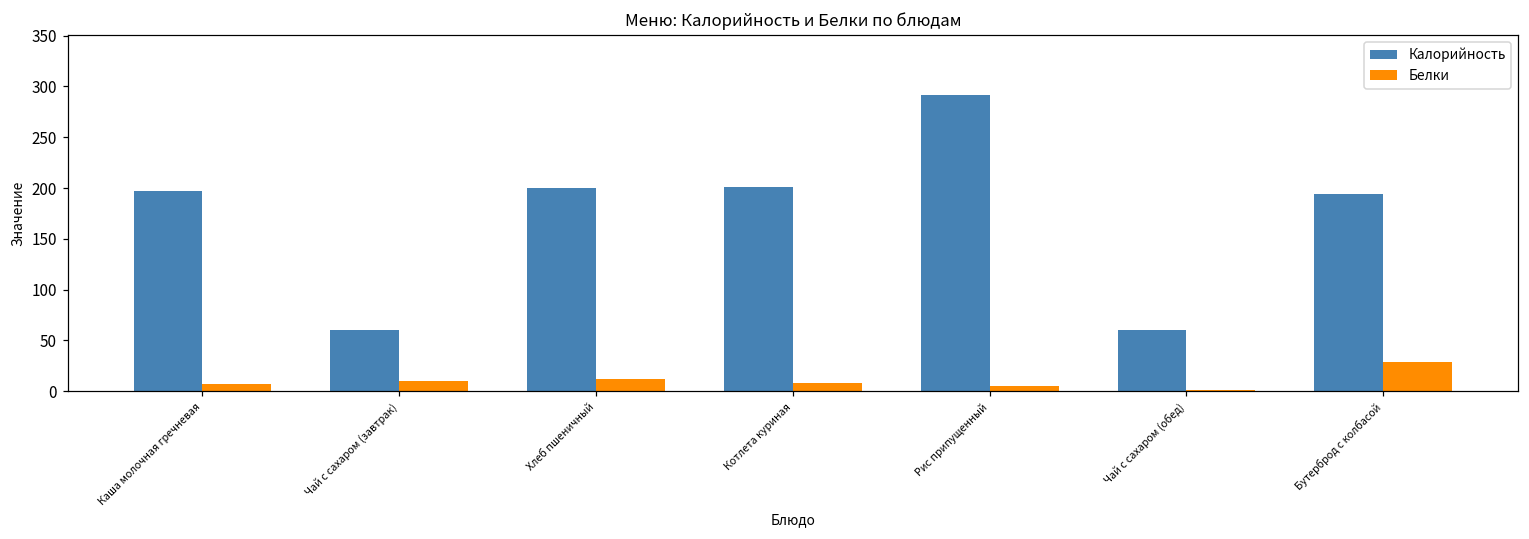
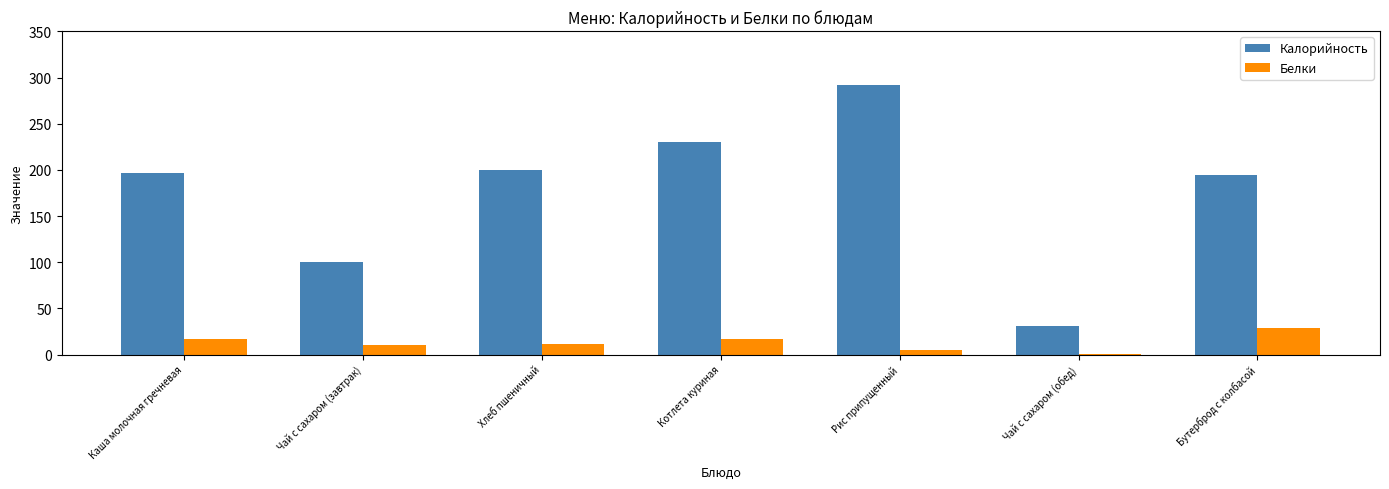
Белки, Каша молочная гречневая: 10 -> 20
Калорийность, Чай с сахаром (завтрак): 60 -> 100
Калорийность, Котлета куриная: 200 -> 230
Белки, Котлета куриная: 10 -> 20
Калорийность, Чай с сахаром (обед): 60 -> 30
